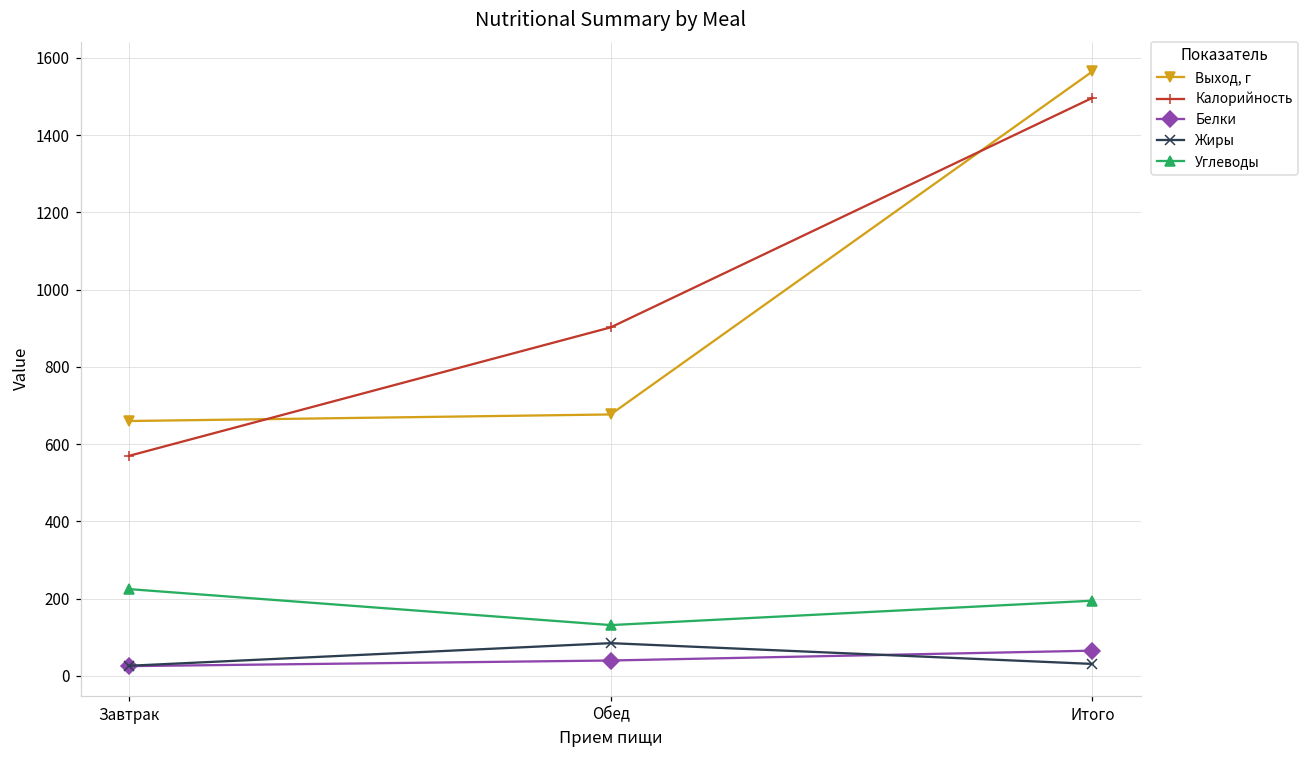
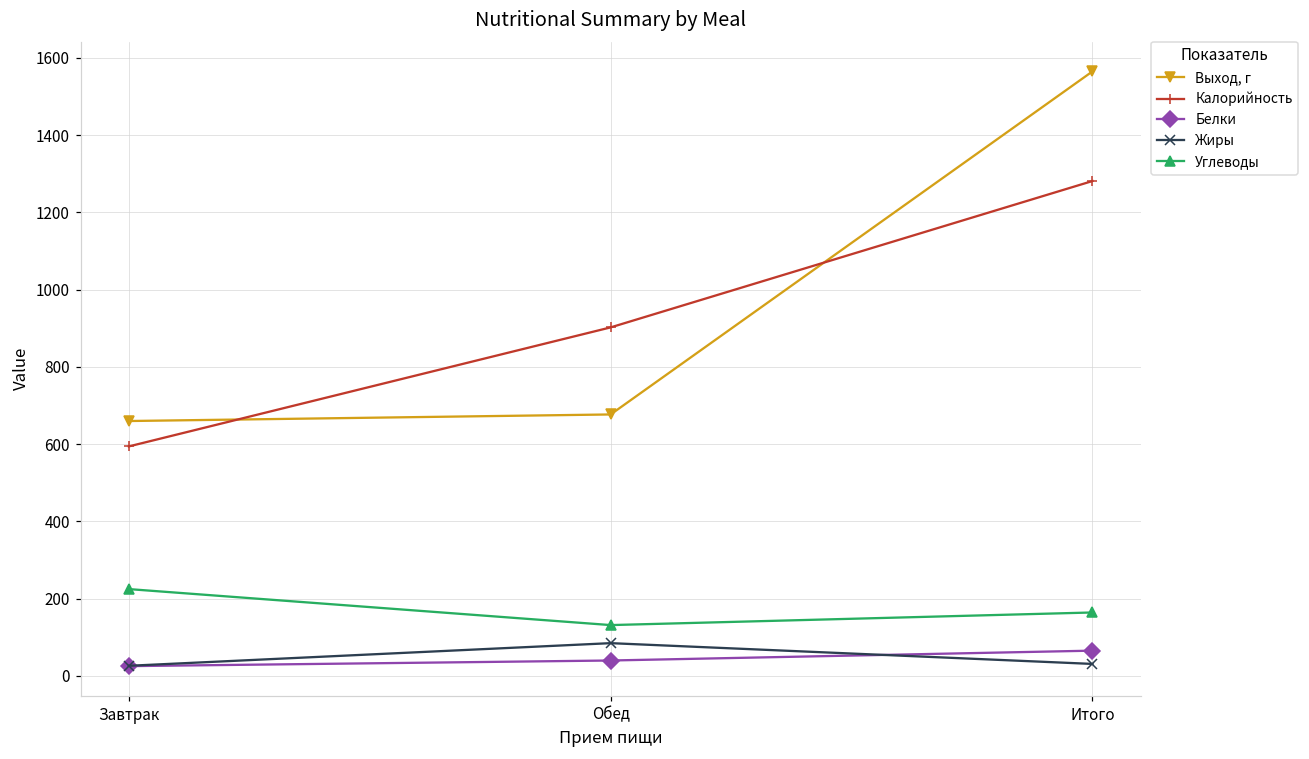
Калорийность, Завтрак: 570 -> 590
Калорийность, Итого: 1500 -> 1280
Углеводы, Итого: 190 -> 160
